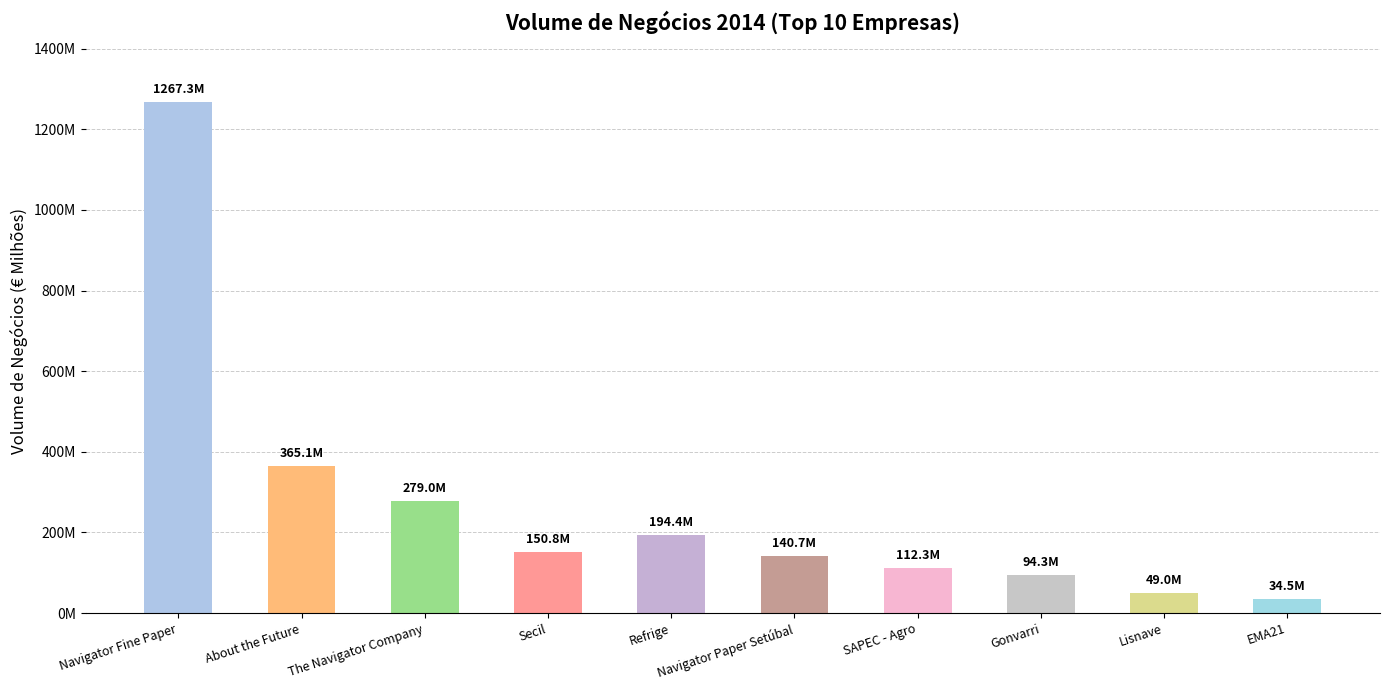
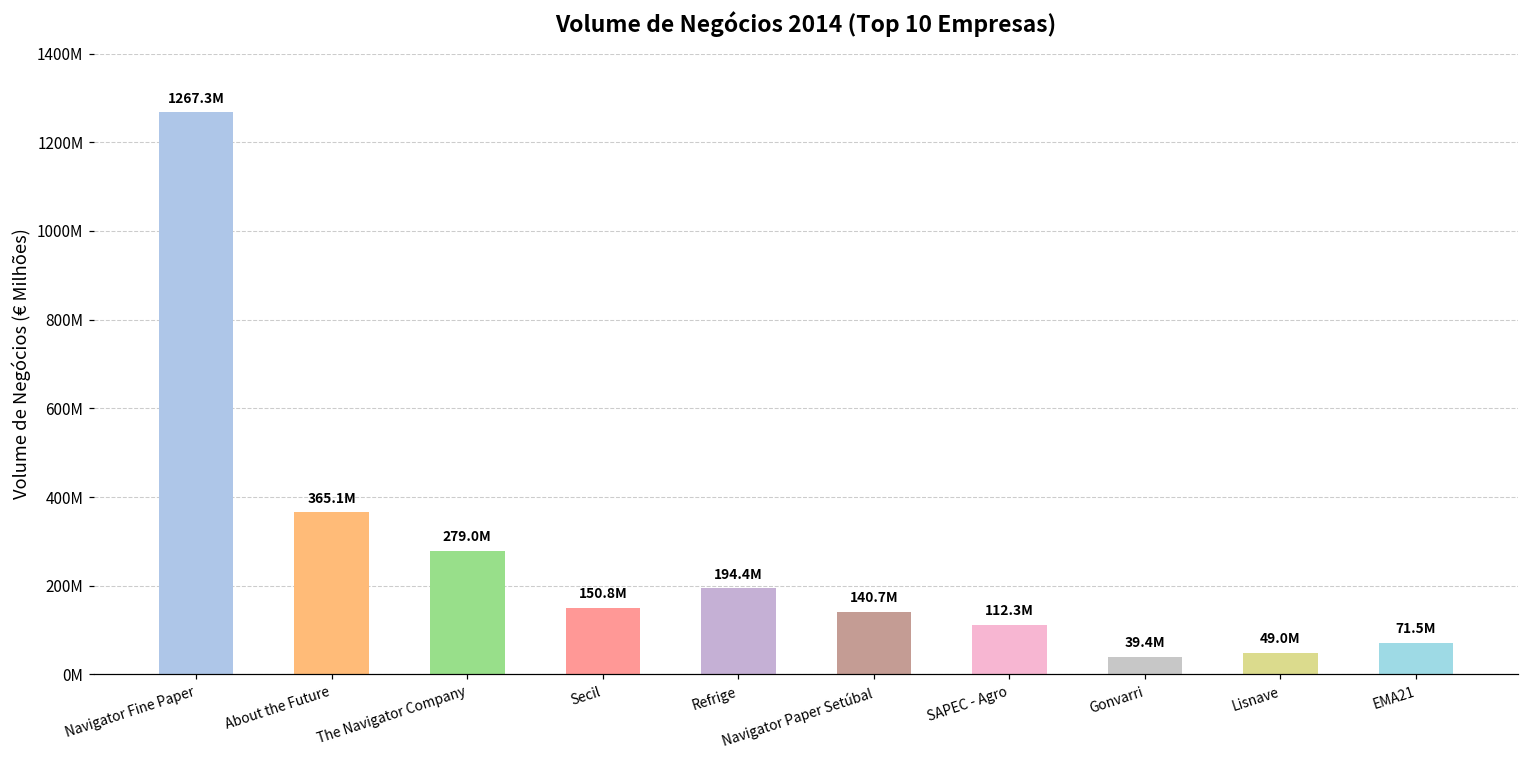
Gonvarri: 94.3M -> 39.4M
EMA21: 34.5M -> 71.5M
